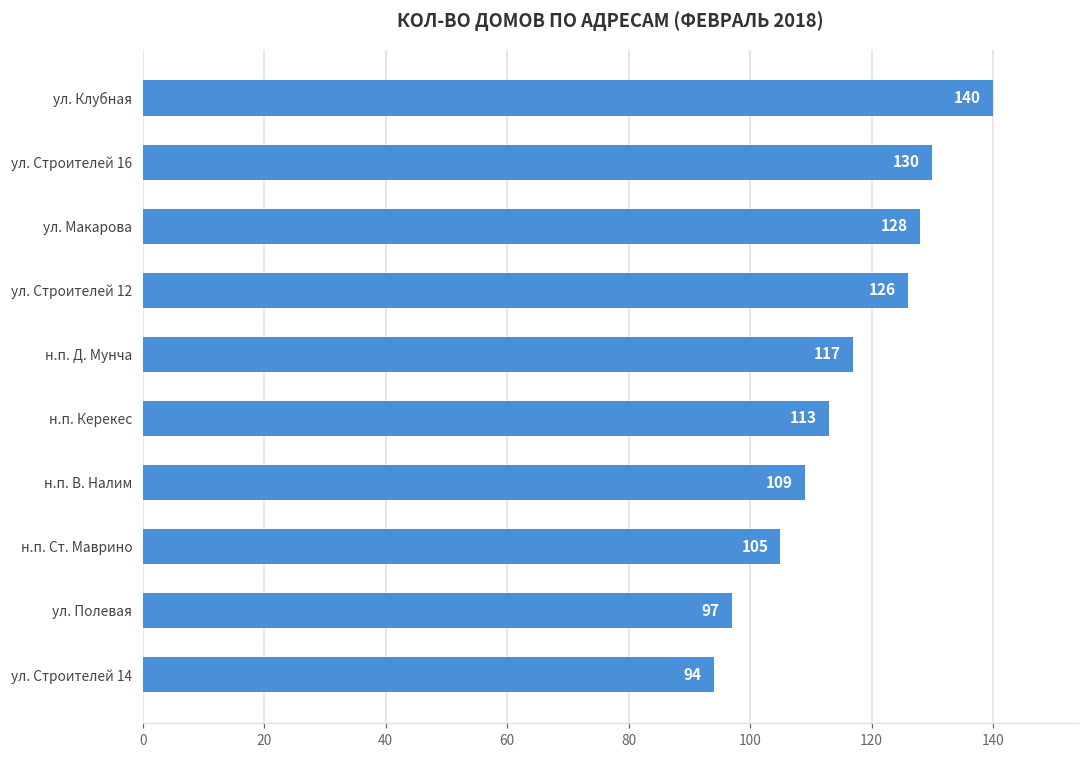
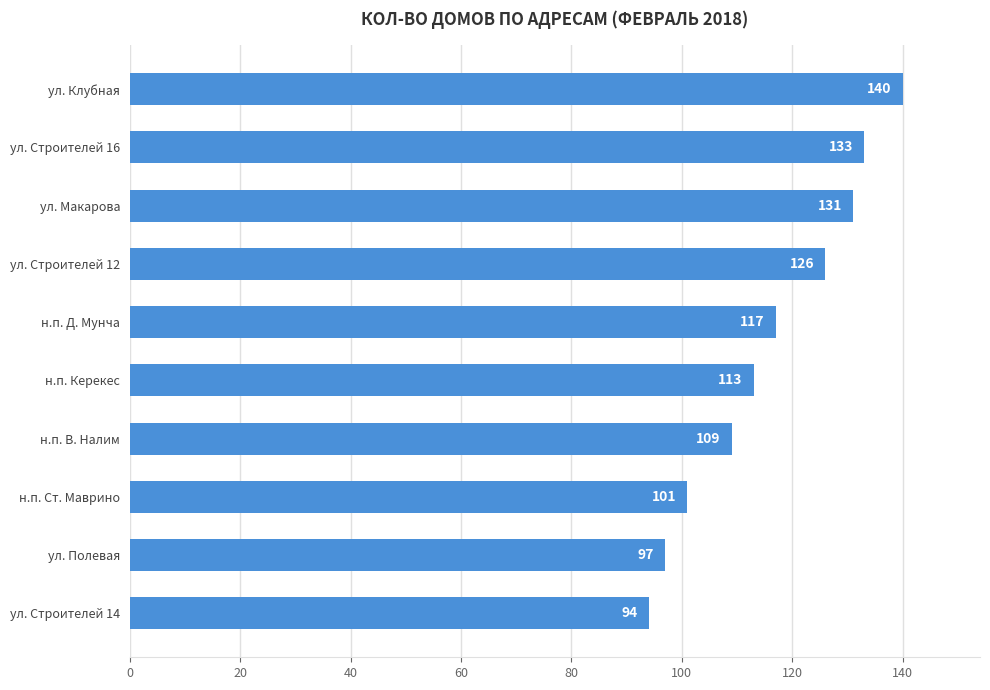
ул. Строителей 16: 130 -> 133
ул. Макарова: 128 -> 131
н.п. Ст. Маврино: 105 -> 101
